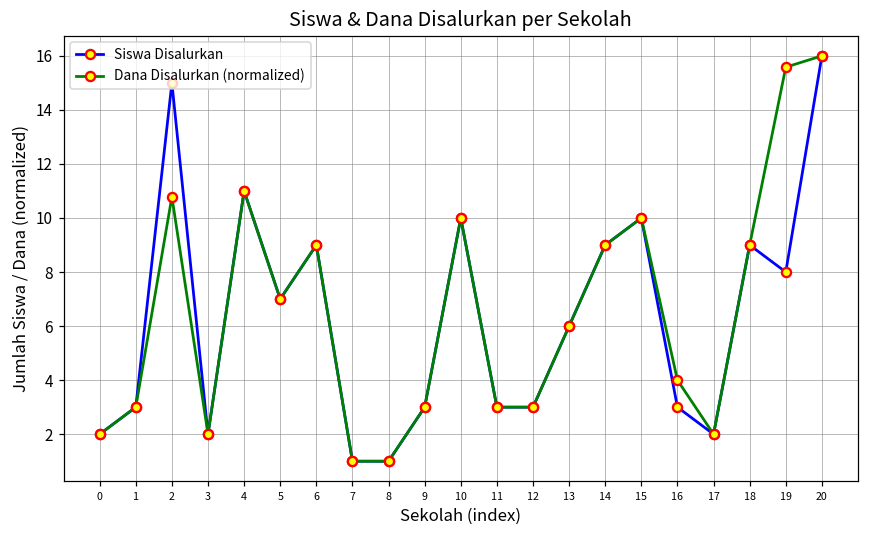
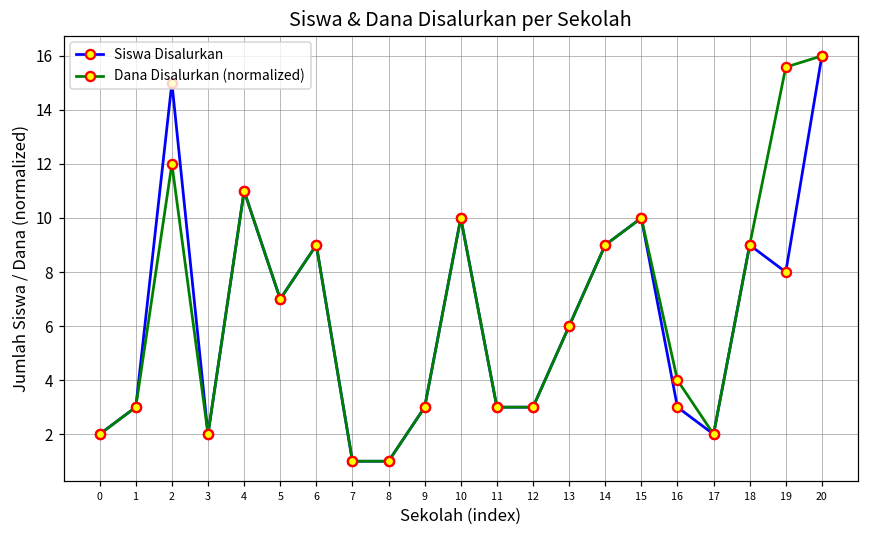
Dana Disalurkan (normalized), 2: 10.8 -> 12.0
